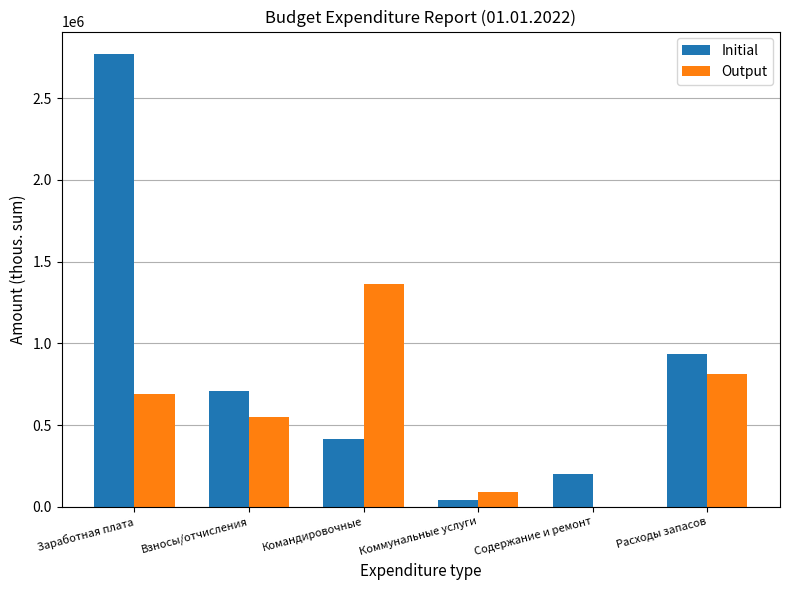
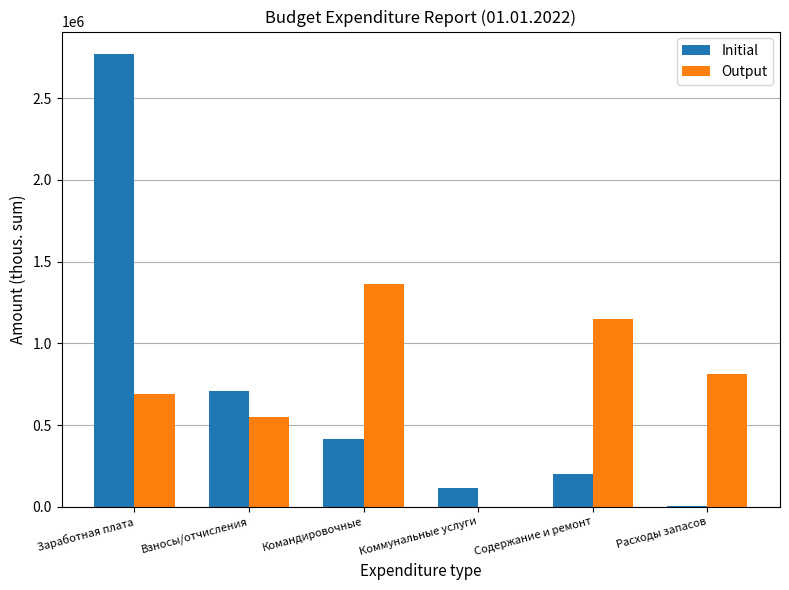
Initial, Коммунальные услуги: 40000 -> 120000
Output, Коммунальные услуги: 90000 -> 0
Output, Содержание и ремонт: 0 -> 1150000
Initial, Расходы запасов: 930000 -> 10000
